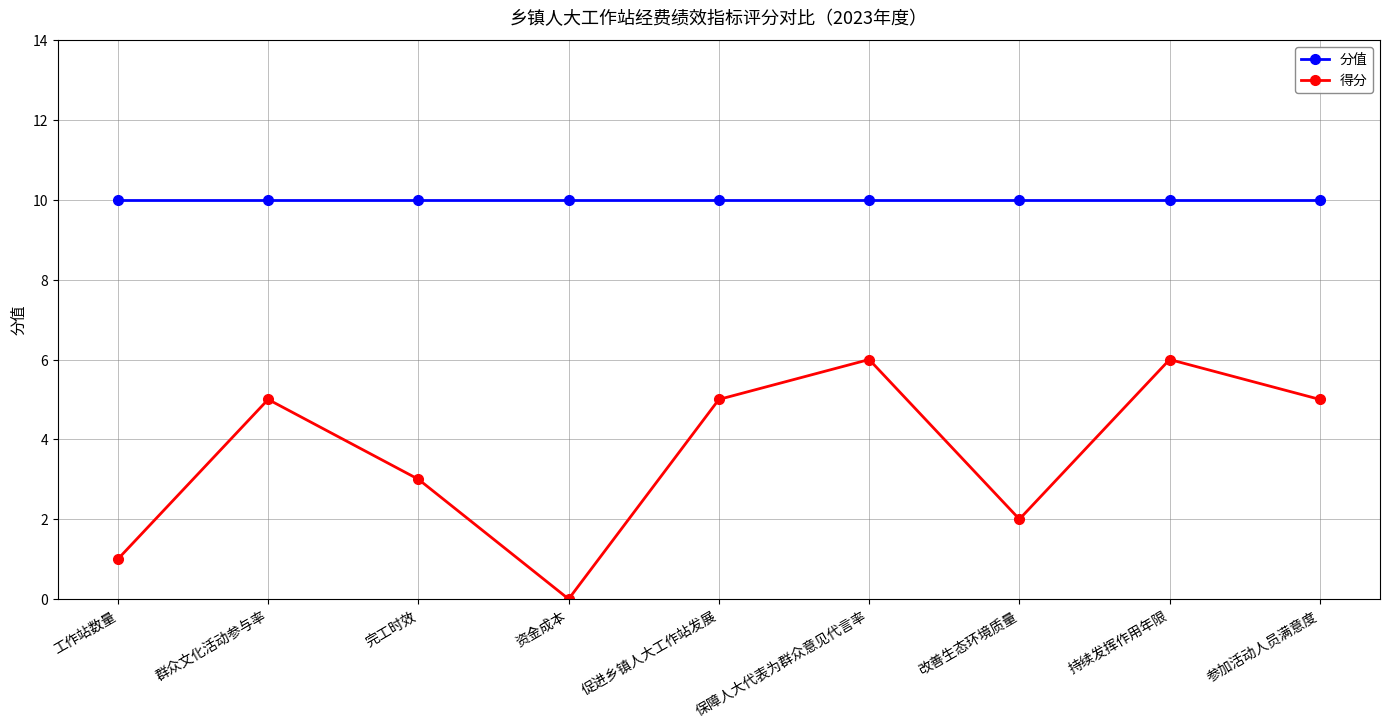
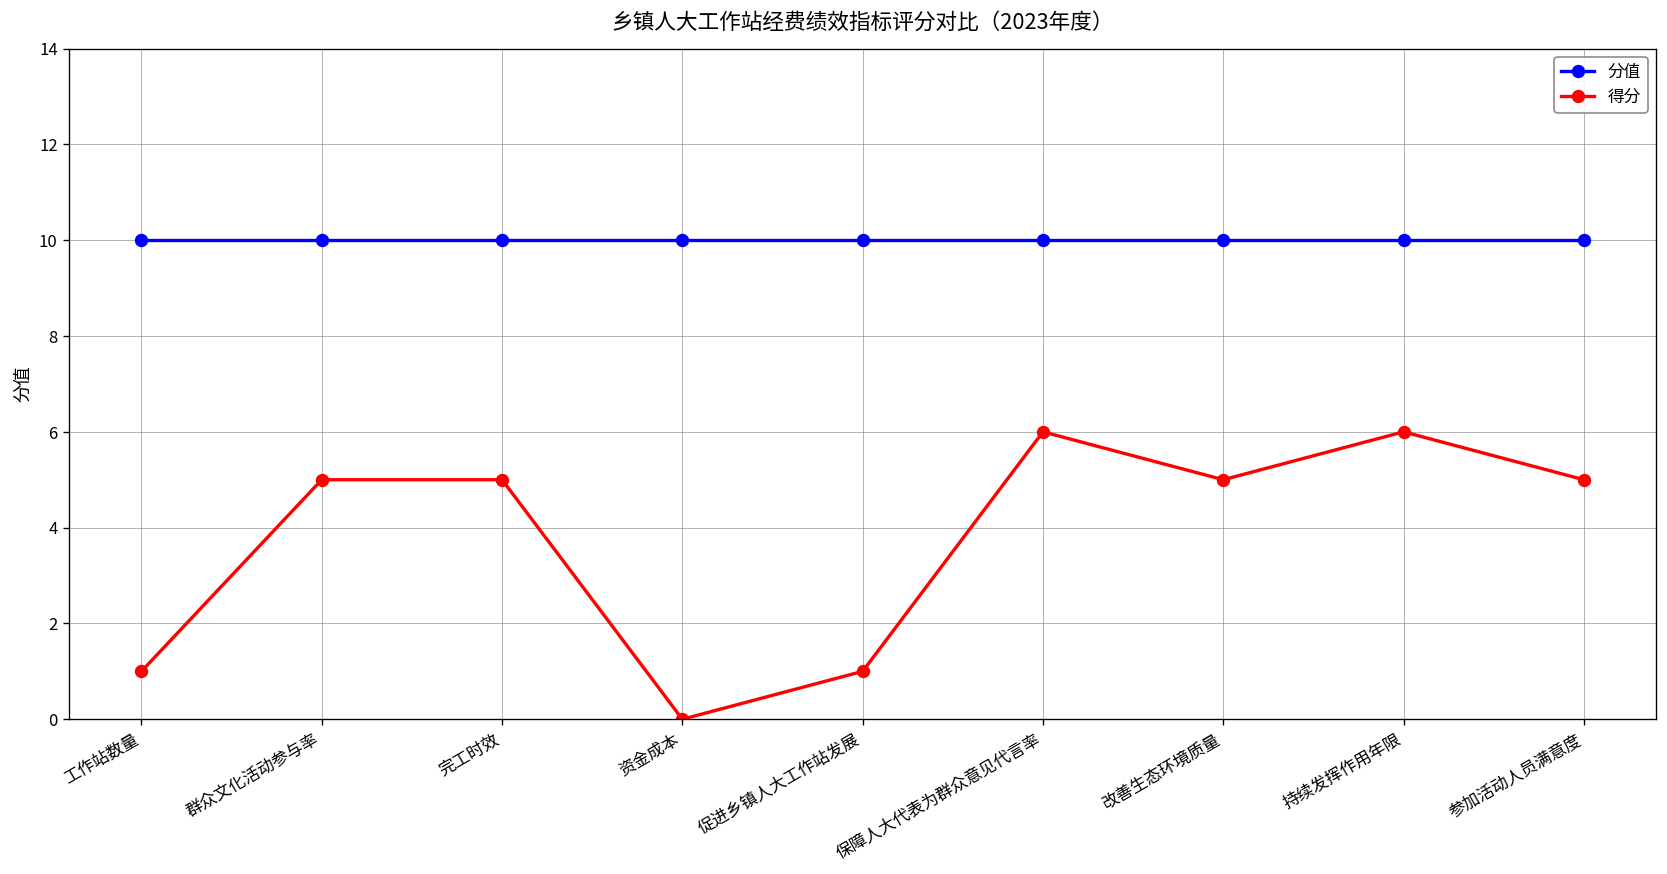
得分, 完工时效: 3 -> 5
得分, 促进乡镇人大工作站发展: 5 -> 1
得分, 改善生态环境质量: 2 -> 5
